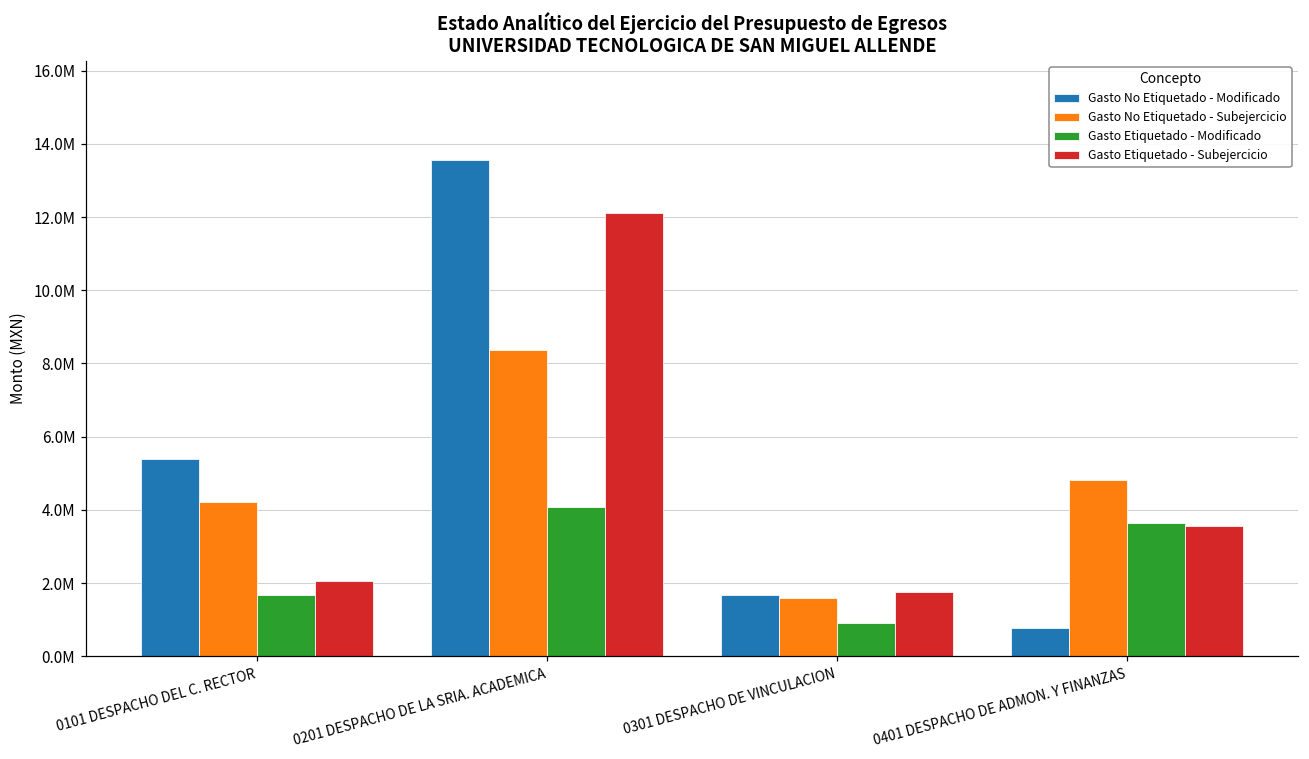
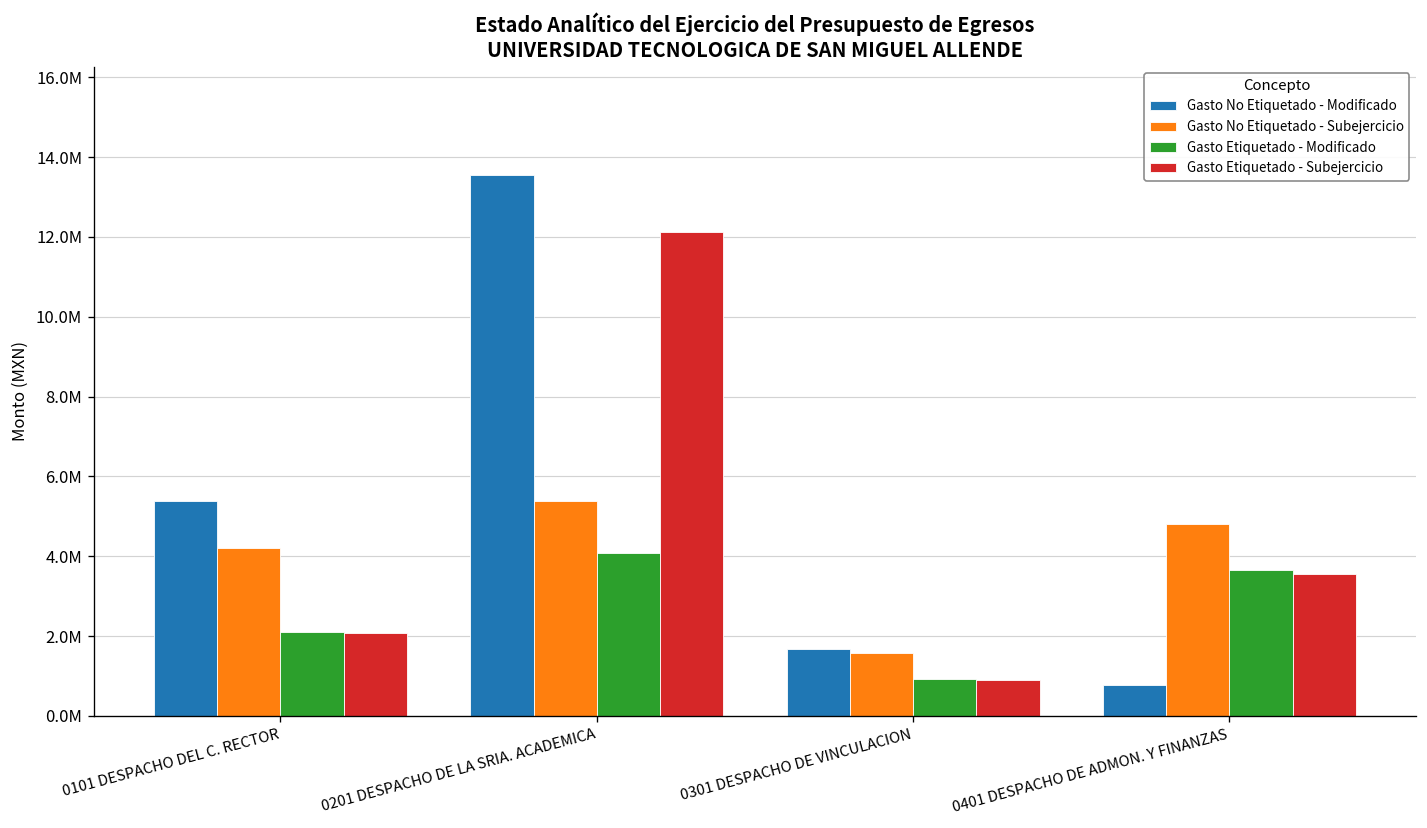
Gasto Etiquetado - Modificado, 0101 DESPACHO DEL C. RECTOR: 1700000 -> 2100000
Gasto No Etiquetado - Subejercicio, 0201 DESPACHO DE LA SRIA. ACADEMICA: 8400000 -> 5400000
Gasto Etiquetado - Subejercicio, 0301 DESPACHO DE VINCULACION: 1700000 -> 900000
